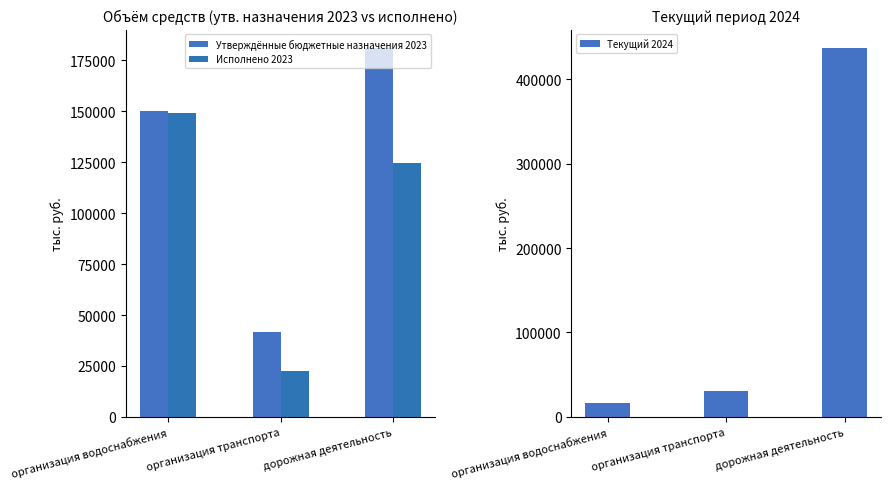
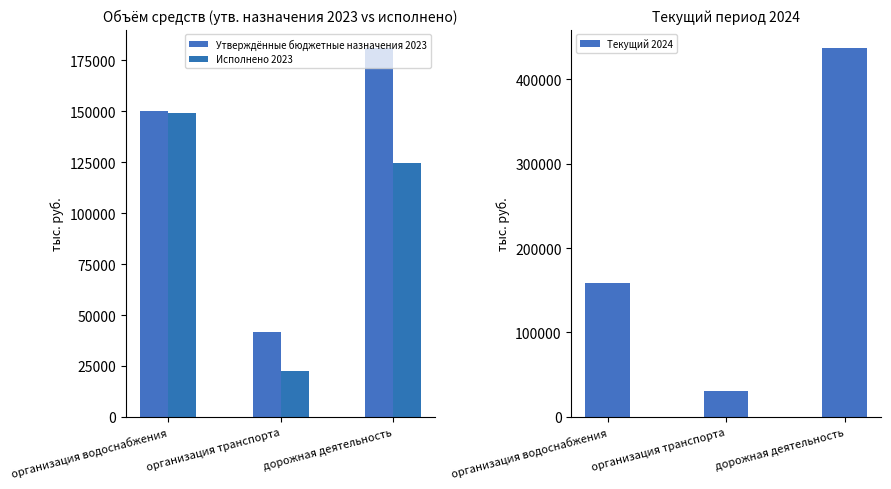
Текущий период 2024, организация водоснабжения: 20000 -> 160000
